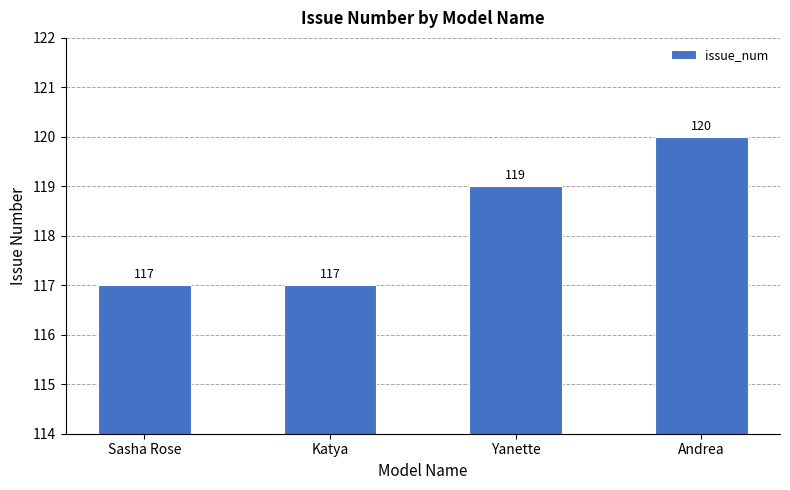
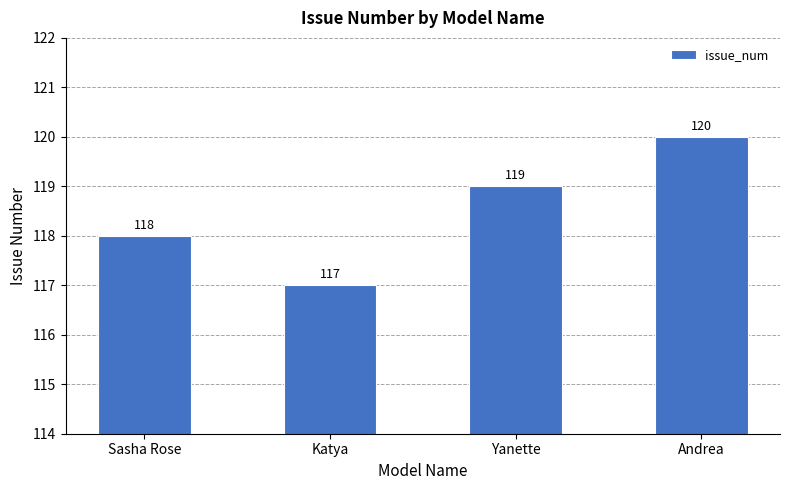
Sasha Rose: 117 -> 118
